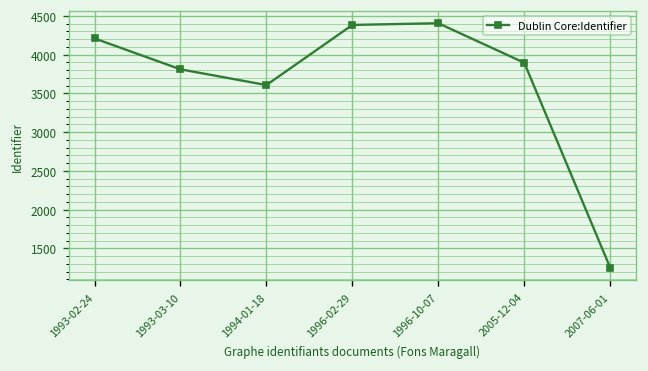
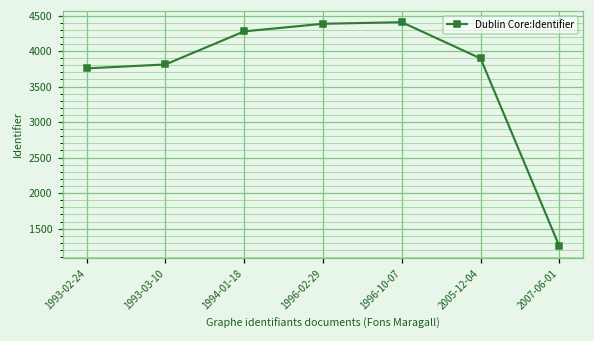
1993-02-24: 4200 -> 3800
1994-01-18: 3600 -> 4300
